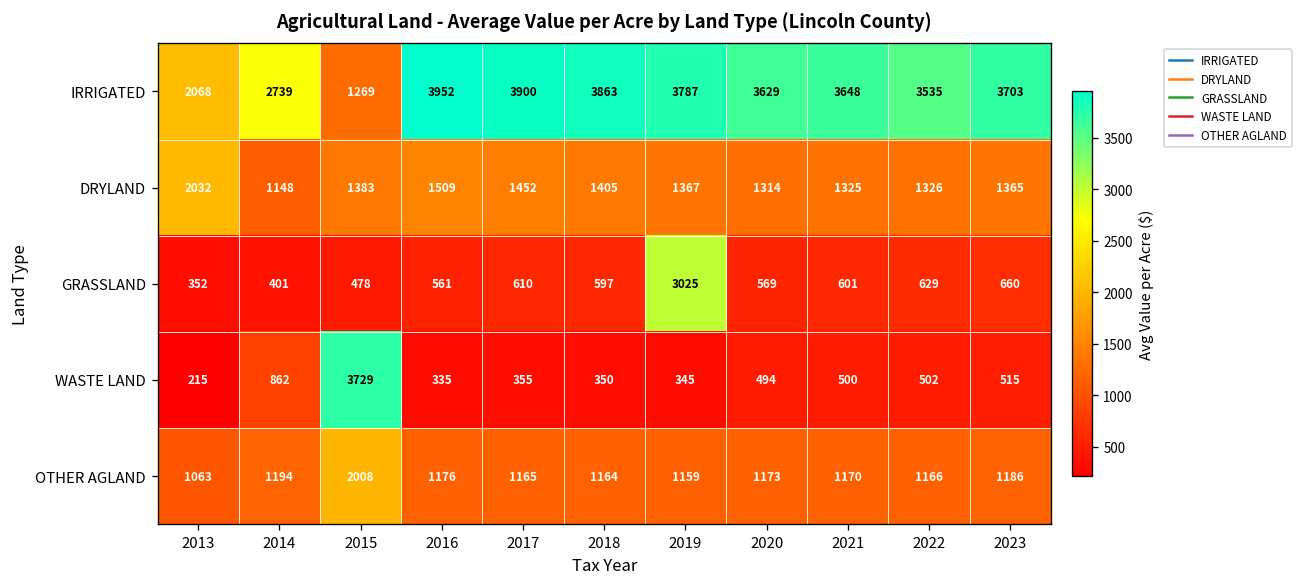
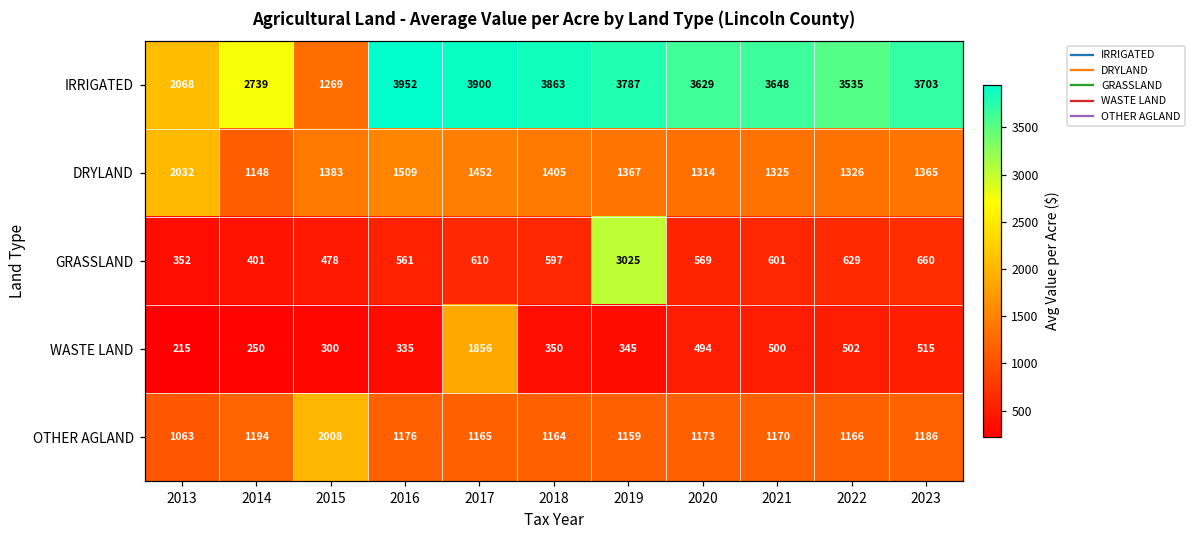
WASTE LAND, 2014: 862 -> 250
WASTE LAND, 2015: 3729 -> 300
WASTE LAND, 2017: 355 -> 1856
